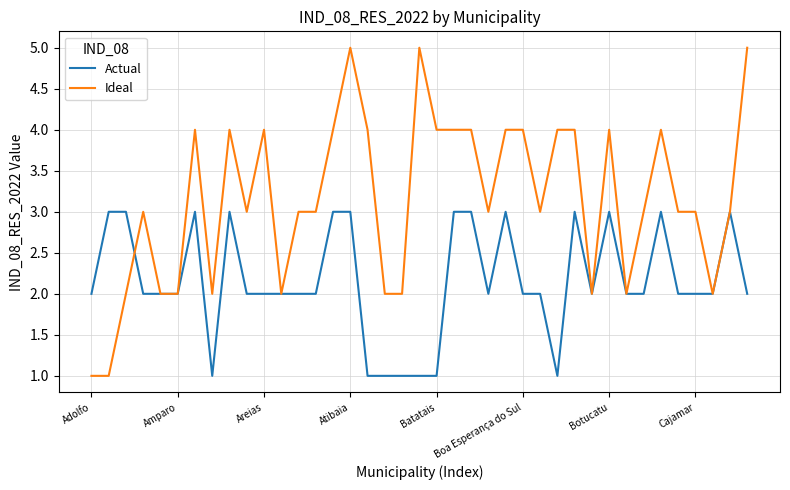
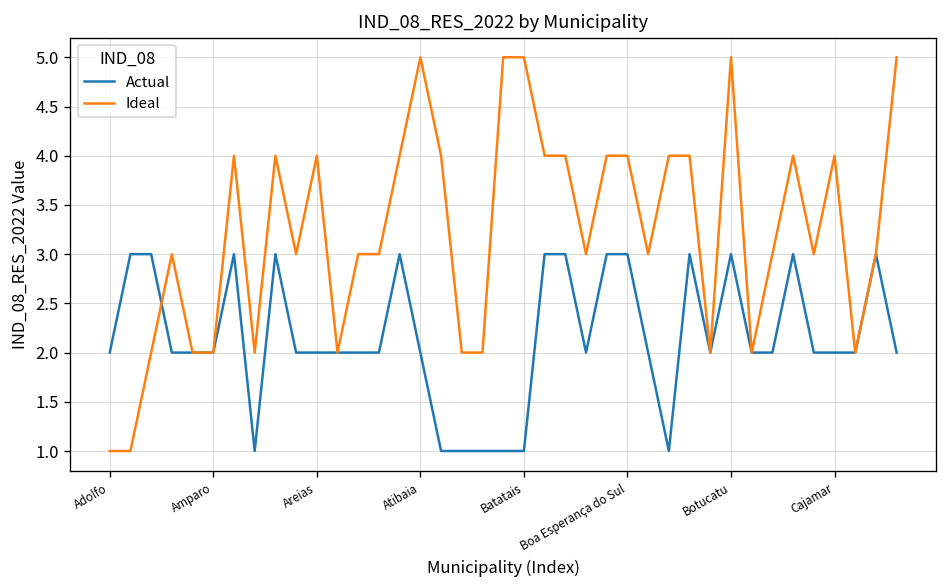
Actual, Atibaia: 3 -> 2
Ideal, Batatais: 4 -> 5
Actual, Boa Esperança do Sul: 2 -> 3
Ideal, Botucatu: 4 -> 5
Ideal, Cajamar: 3 -> 4
